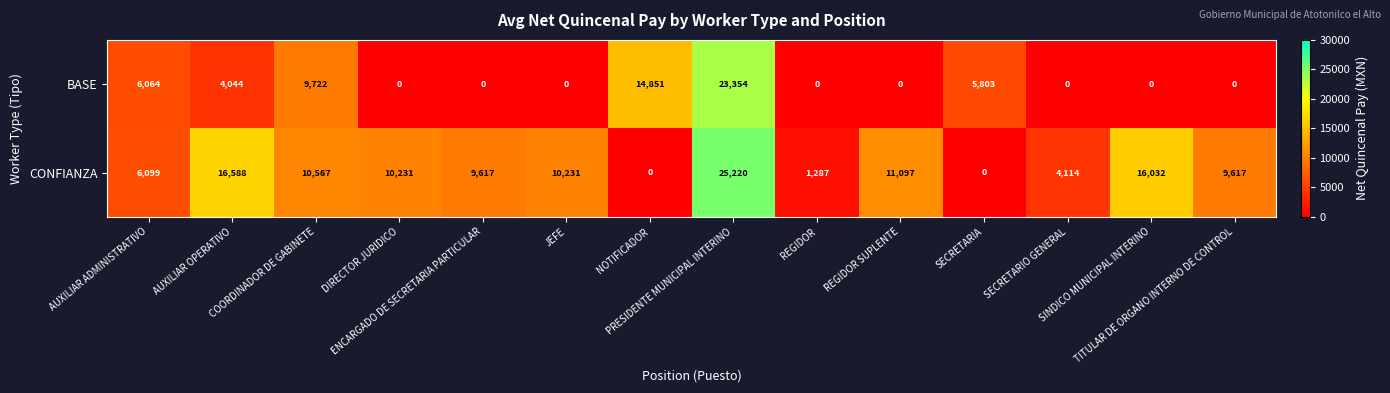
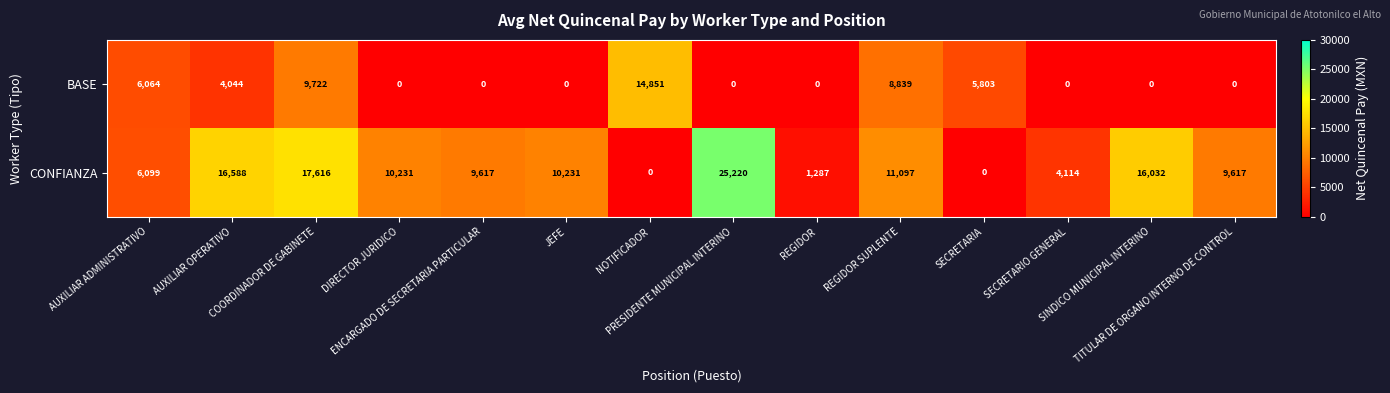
BASE, PRESIDENTE MUNICIPAL INTERINO: 23,354 -> 0
BASE, REGIDOR SUPLENTE: 0 -> 8,839
CONFIANZA, COORDINADOR DE GABINETE: 10,567 -> 17,616
